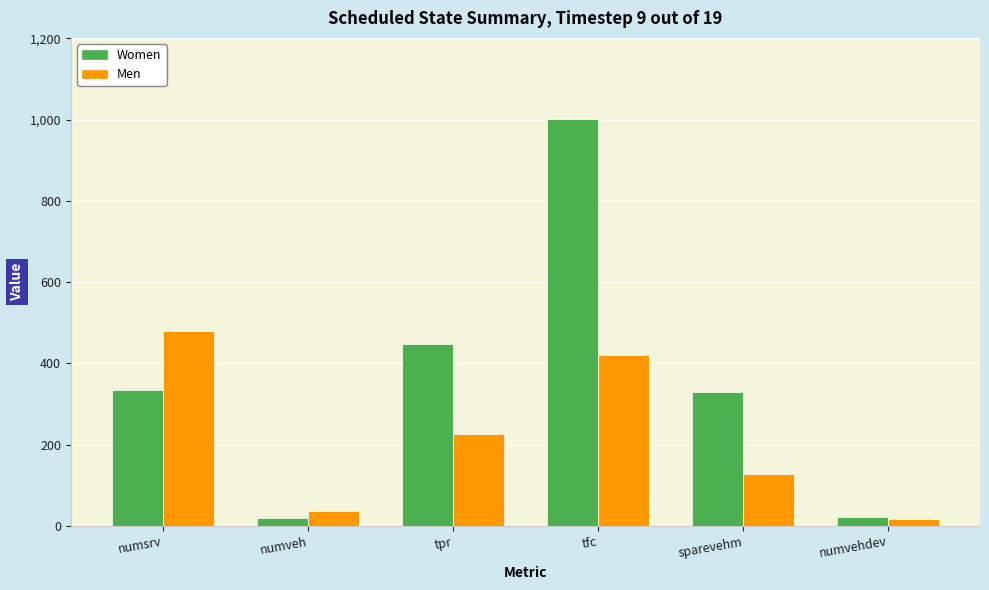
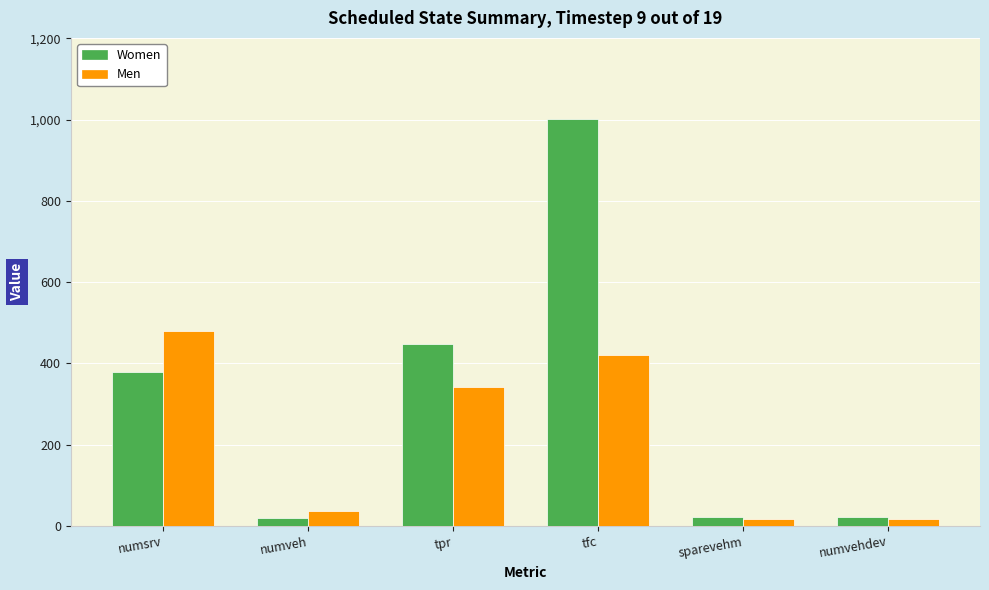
Women, numsrv: 330 -> 380
Men, tpr: 230 -> 340
Women, sparevehm: 330 -> 20
Men, sparevehm: 130 -> 20
